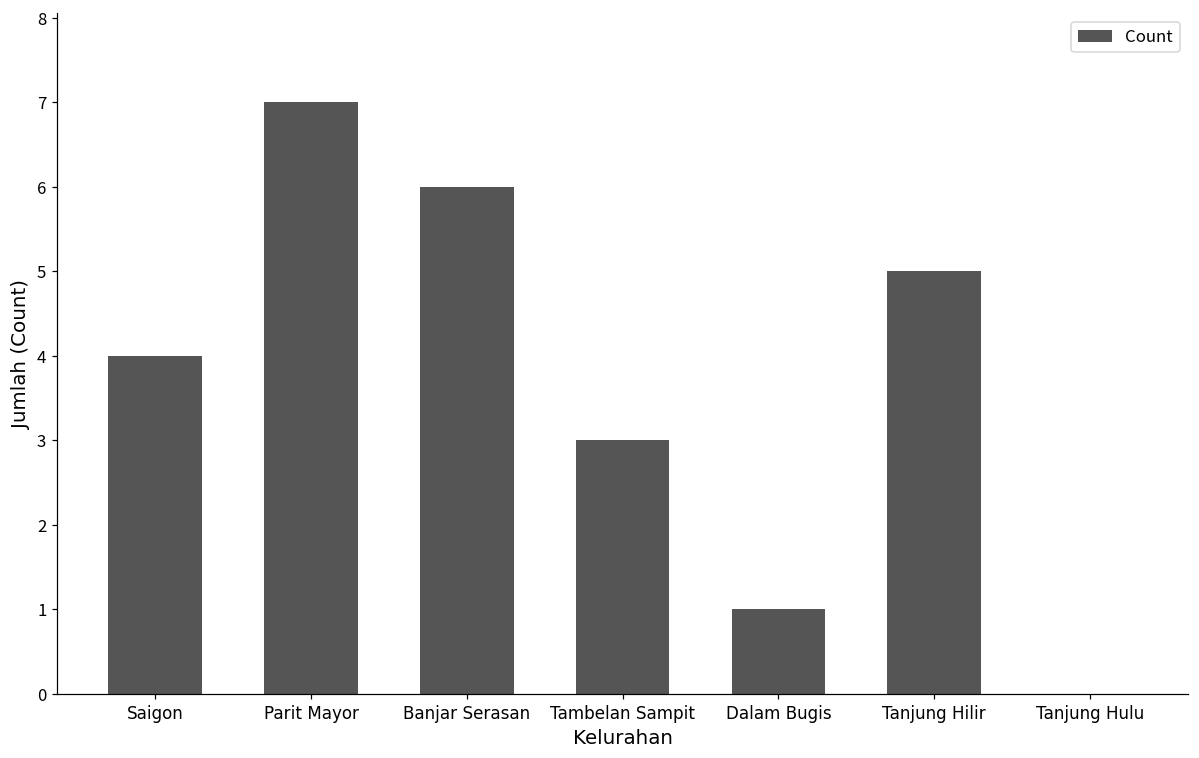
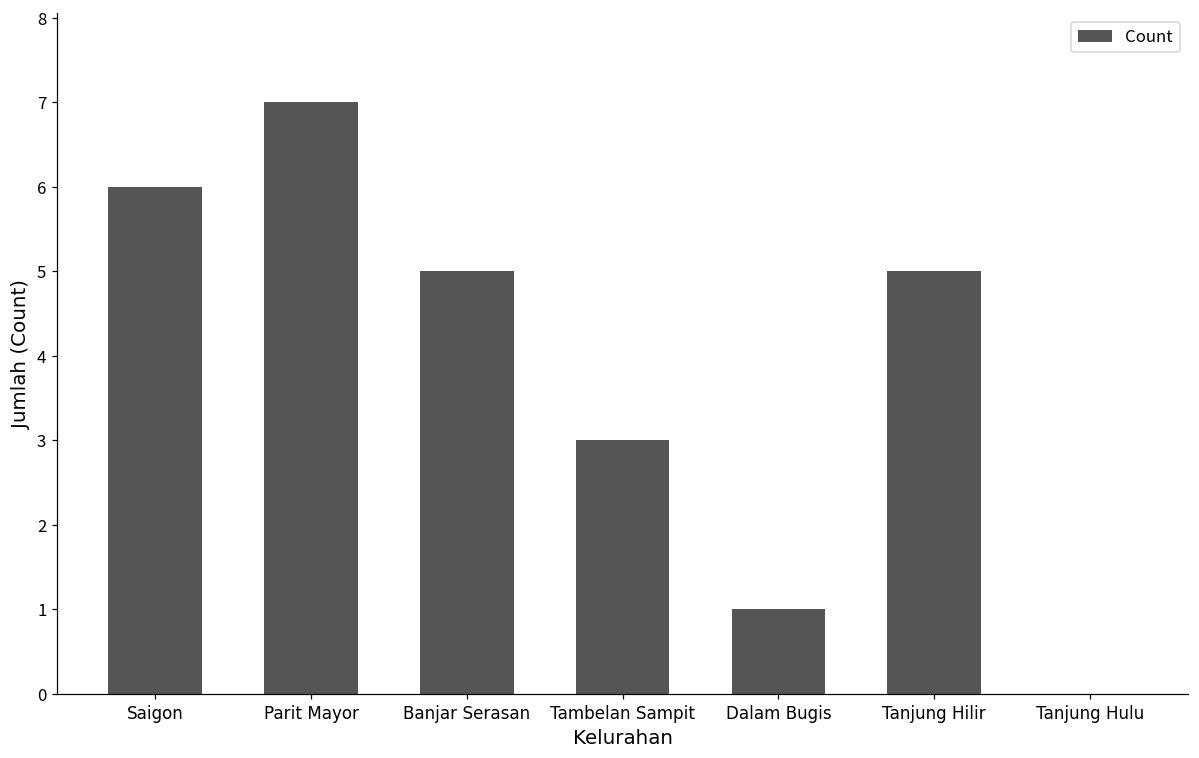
Saigon: 4 -> 6
Banjar Serasan: 6 -> 5
